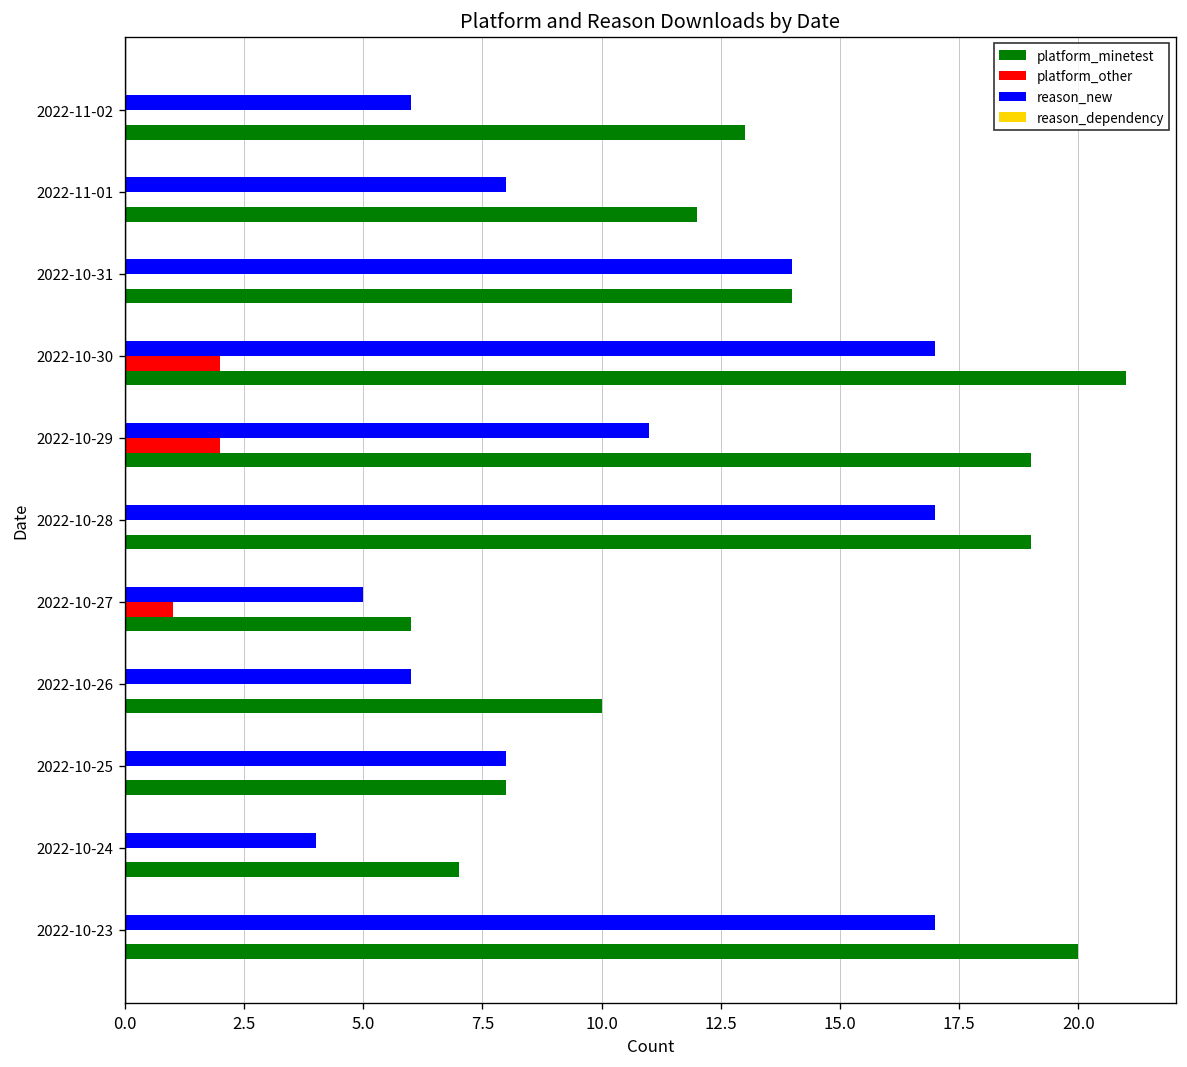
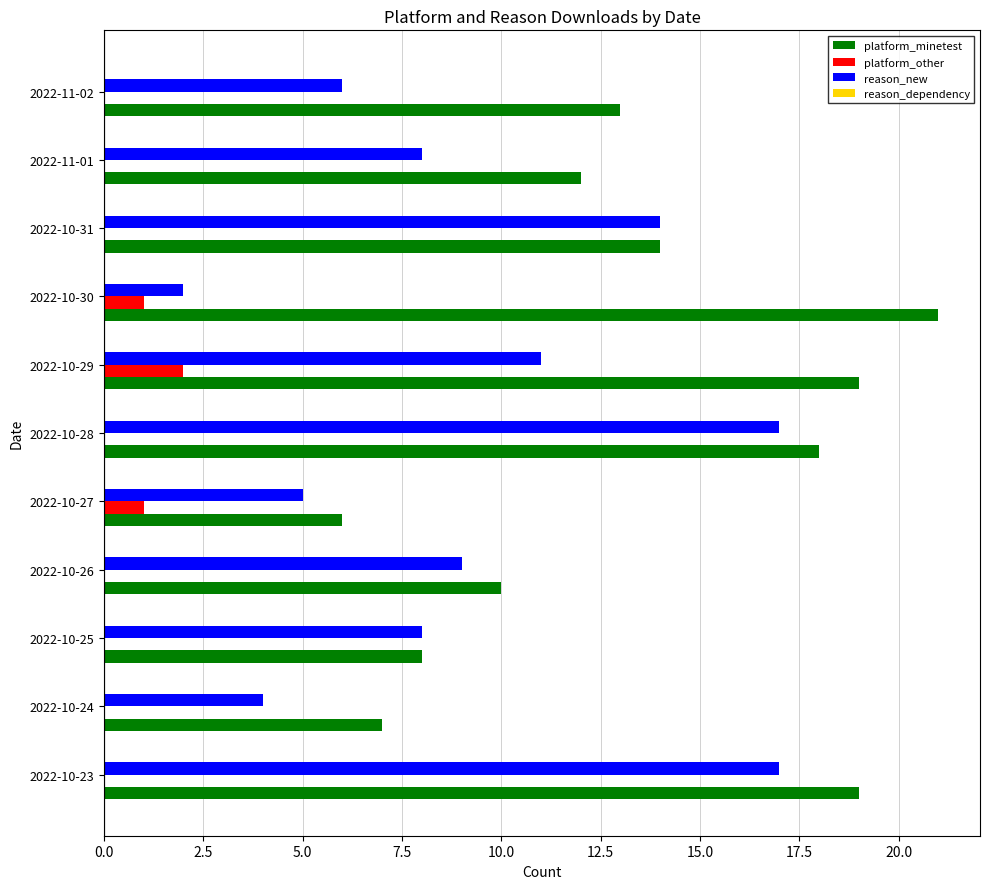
reason_new, 2022-10-30: 17 -> 2
platform_other, 2022-10-30: 2 -> 1
platform_minetest, 2022-10-28: 19 -> 18
reason_new, 2022-10-26: 6 -> 9
platform_minetest, 2022-10-23: 20 -> 19
